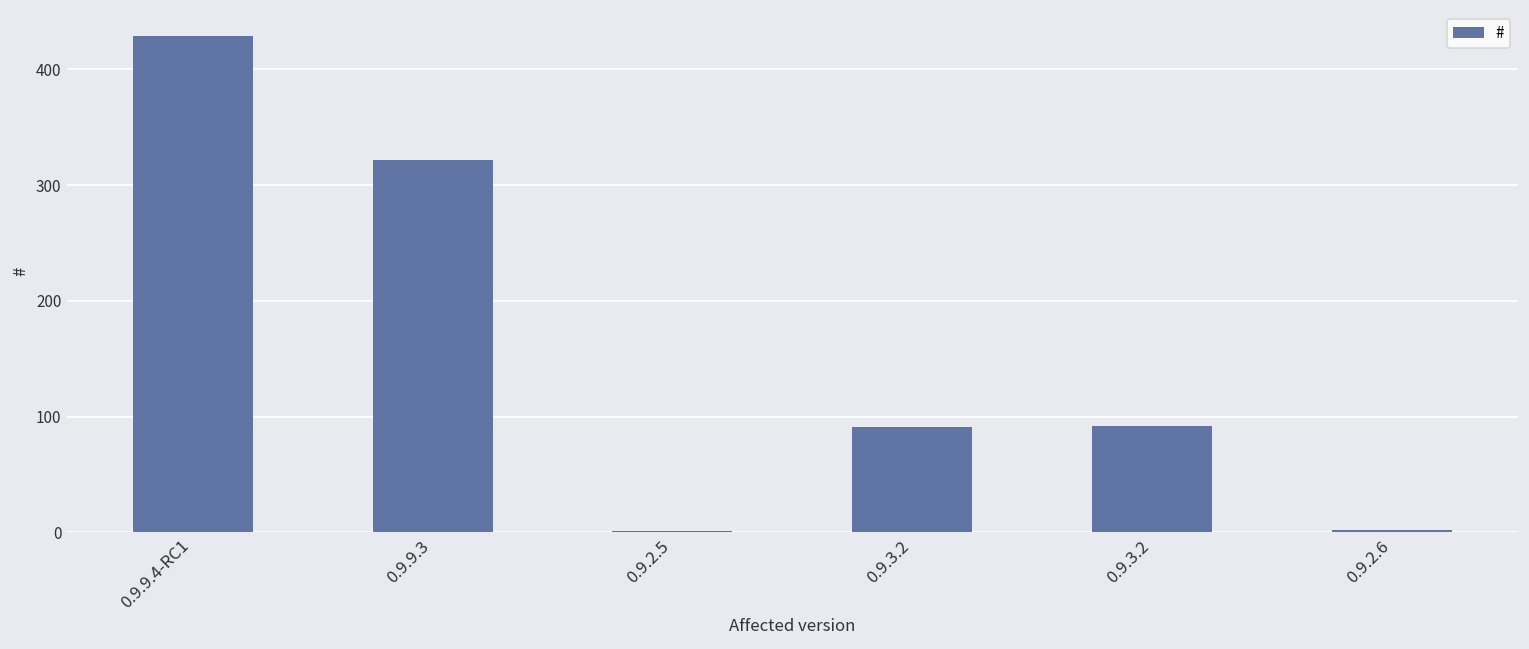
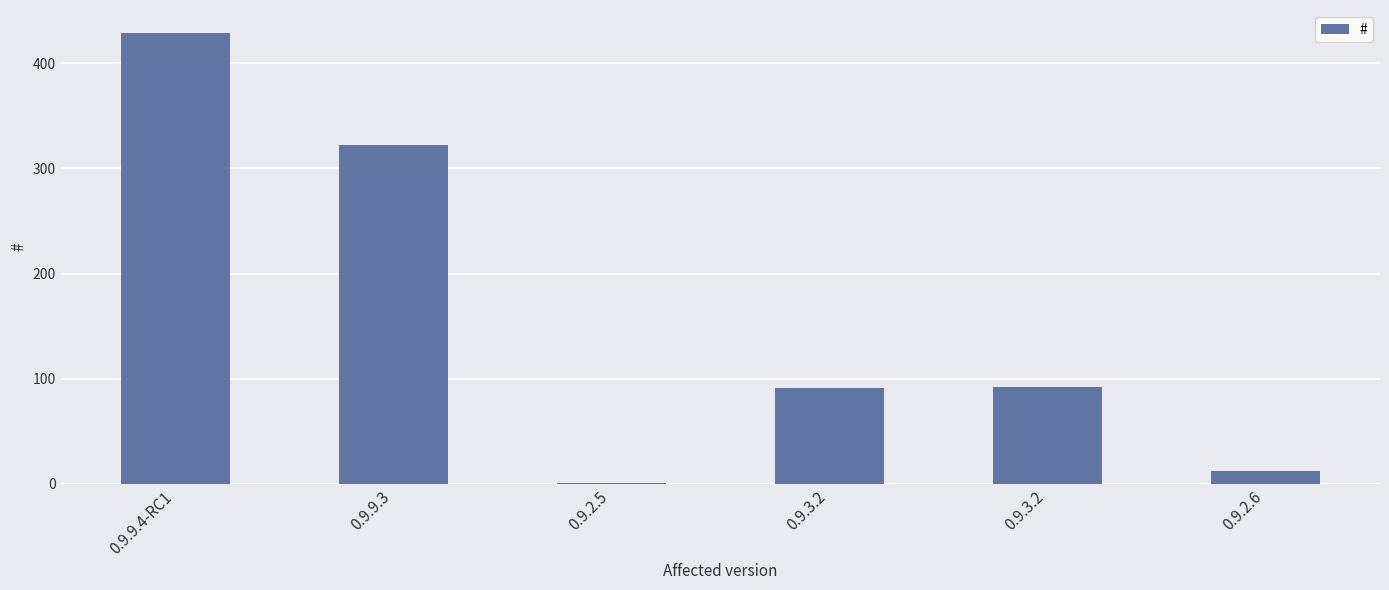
0.9.2.6: 2 -> 12
